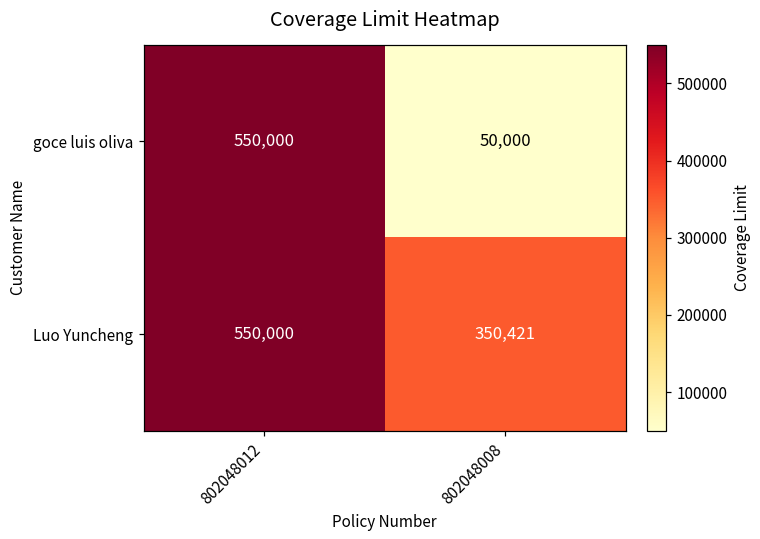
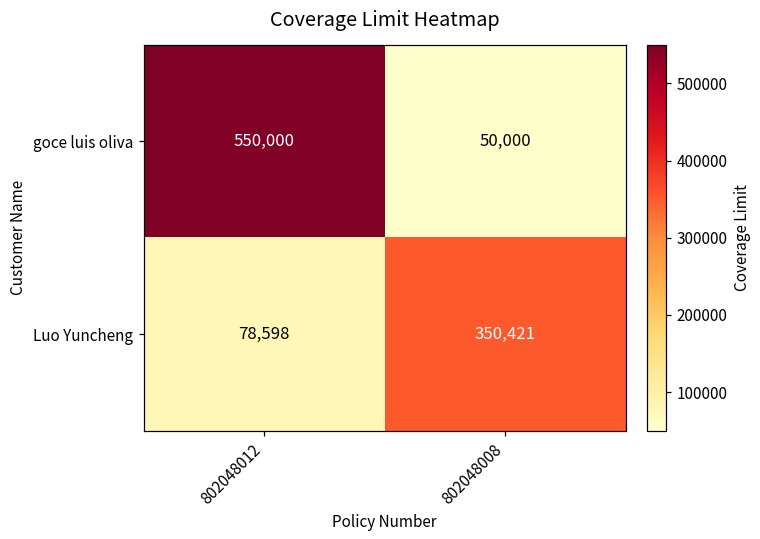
Luo Yuncheng, 802048012: 550,000 -> 78,598
